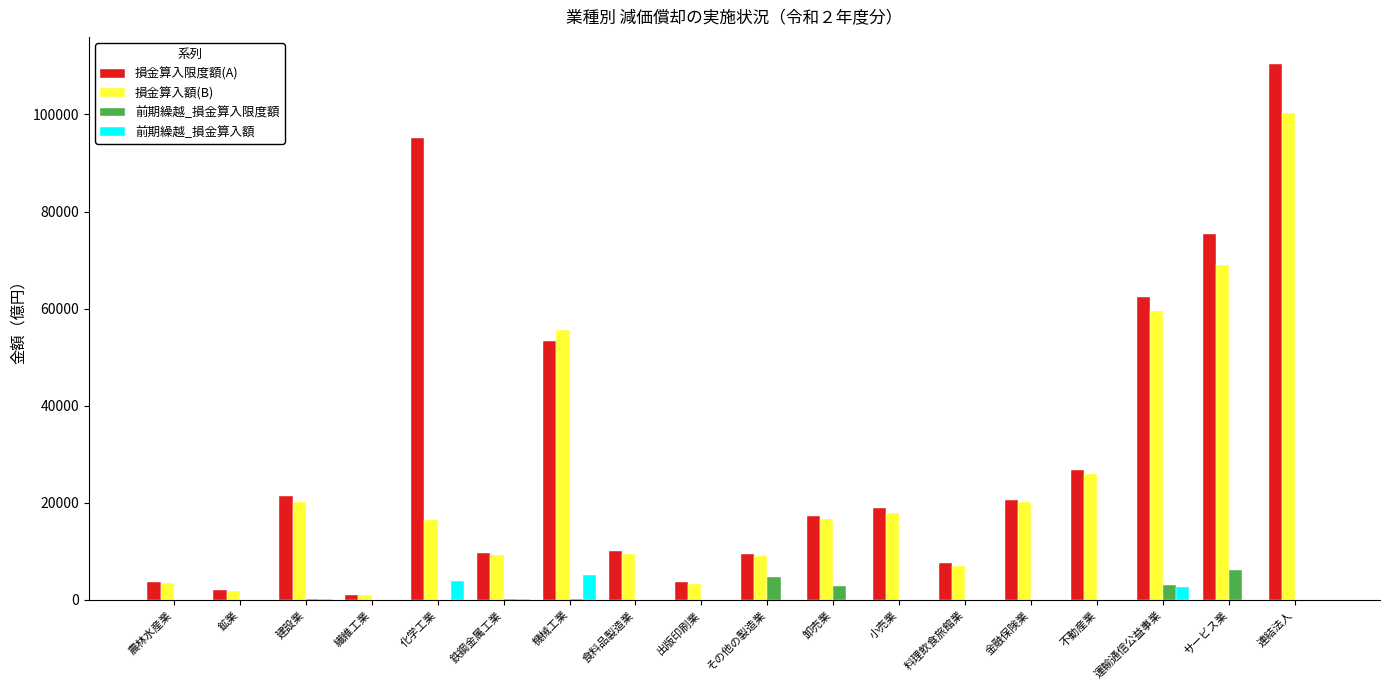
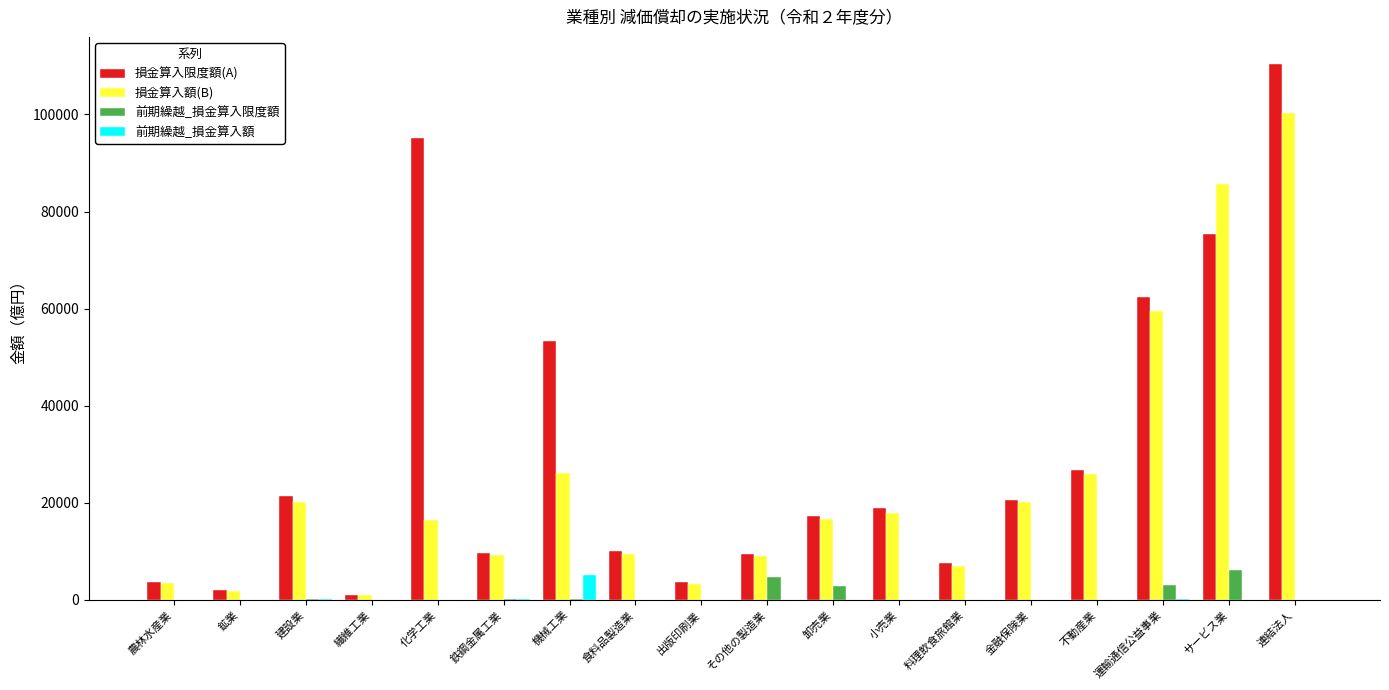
前期繰越_損金算入額, 化学工業: 4000 -> 0
損金算入額(B), 機械工業: 56000 -> 26000
前期繰越_損金算入額, 運輸通信公益事業: 3000 -> 0
損金算入額(B), サービス業: 69000 -> 86000
